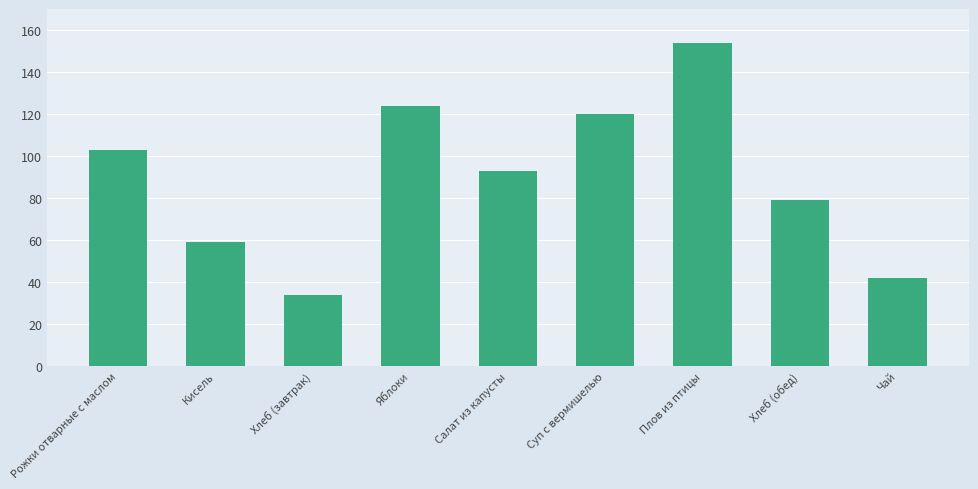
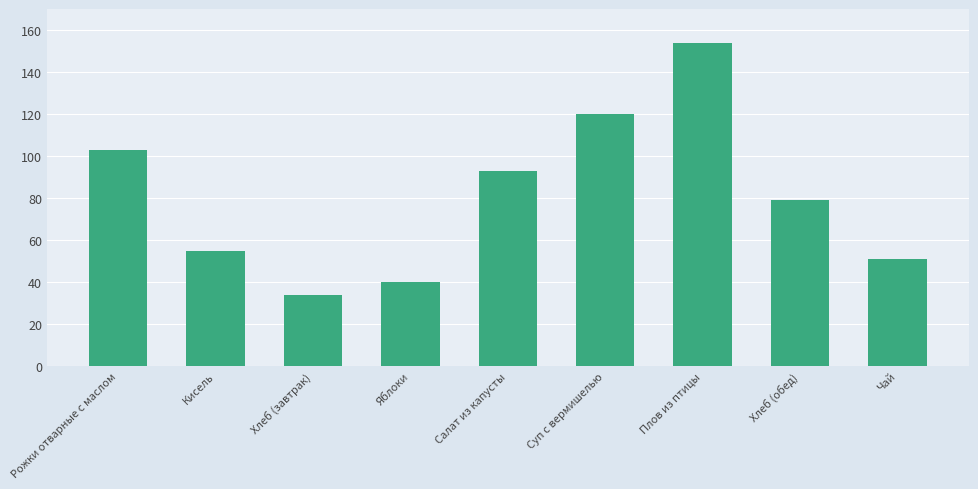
Кисель: 59 -> 55
Яблоки: 124 -> 40
Чай: 42 -> 51
